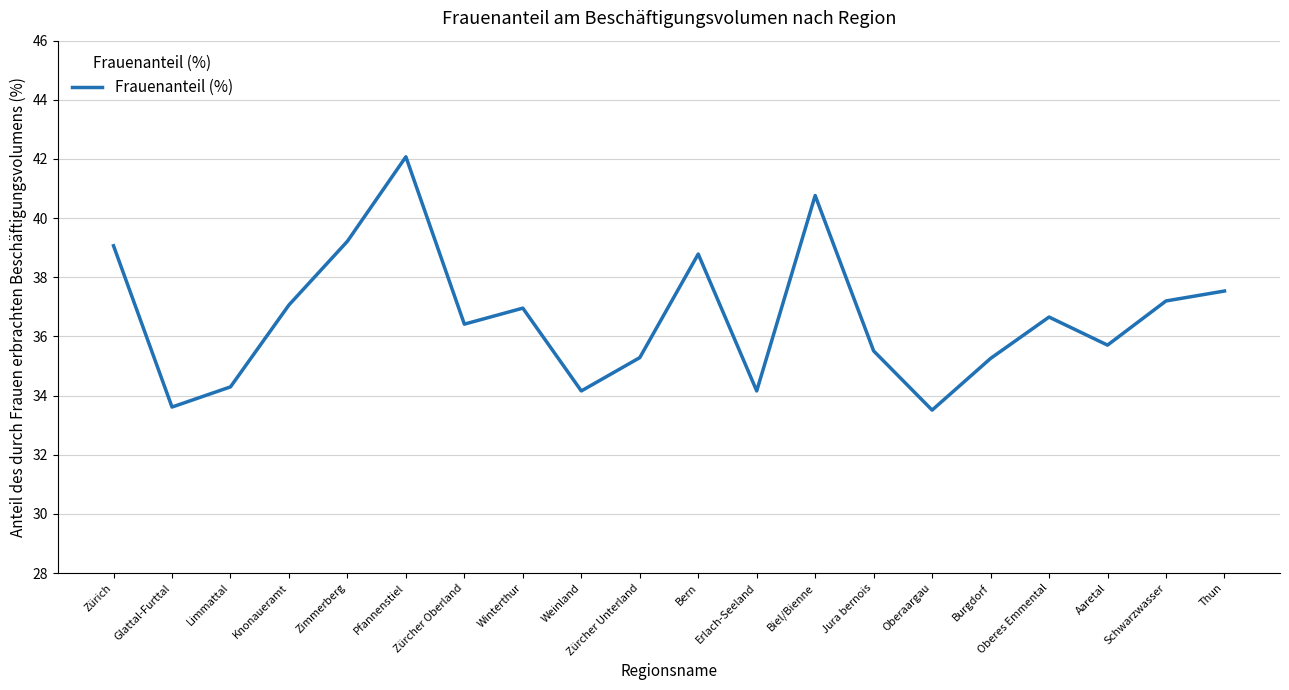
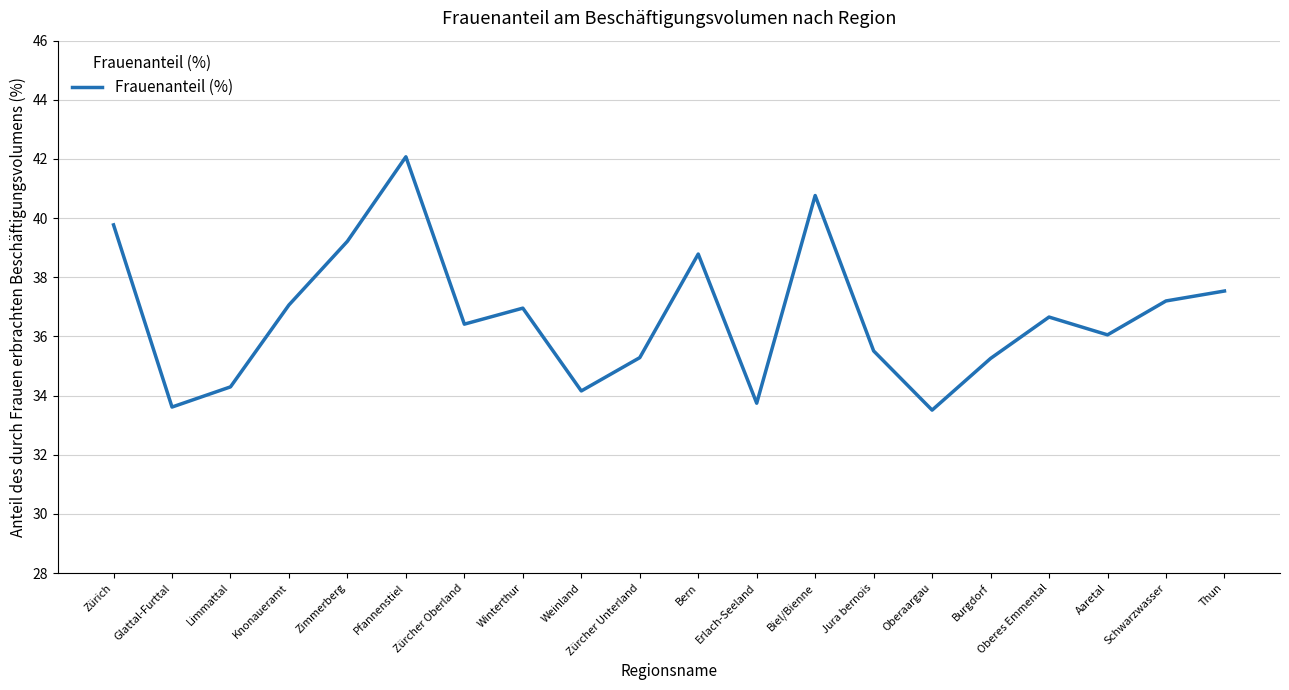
Zürich: 39.1 -> 39.8
Erlach-Seeland: 34.2 -> 33.7
Aaretal: 35.7 -> 36.1
